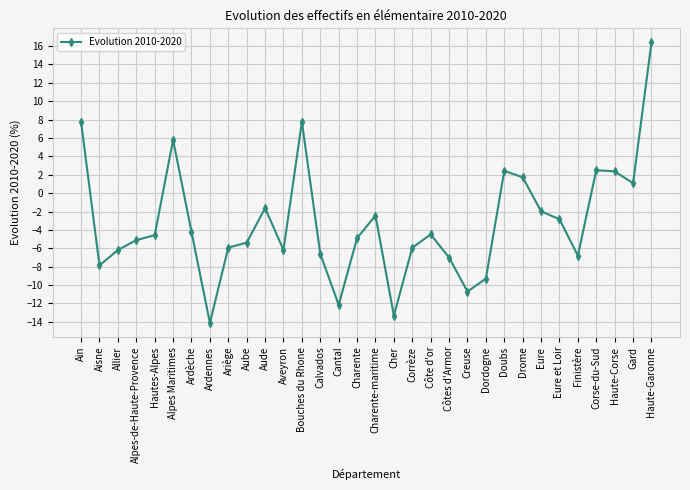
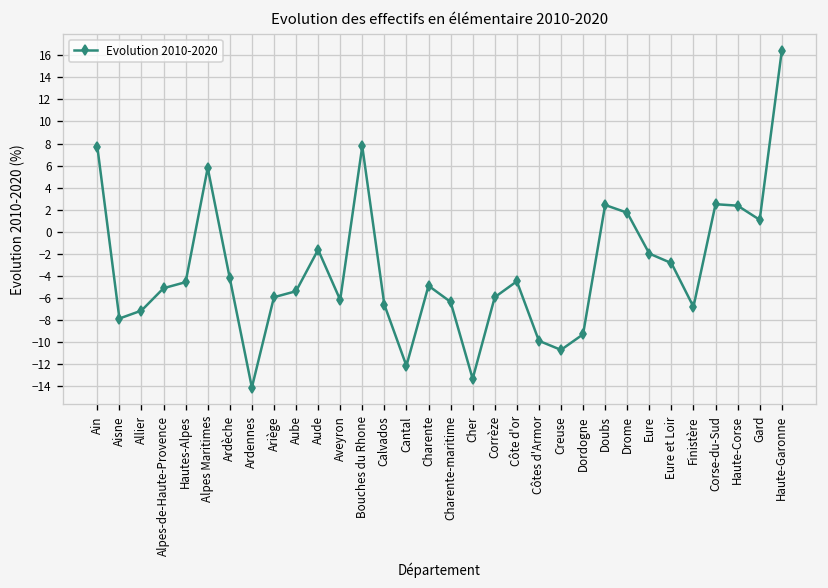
Allier: -6 -> -7
Charente-maritime: -2 -> -6
Côtes d'Armor: -7 -> -10
